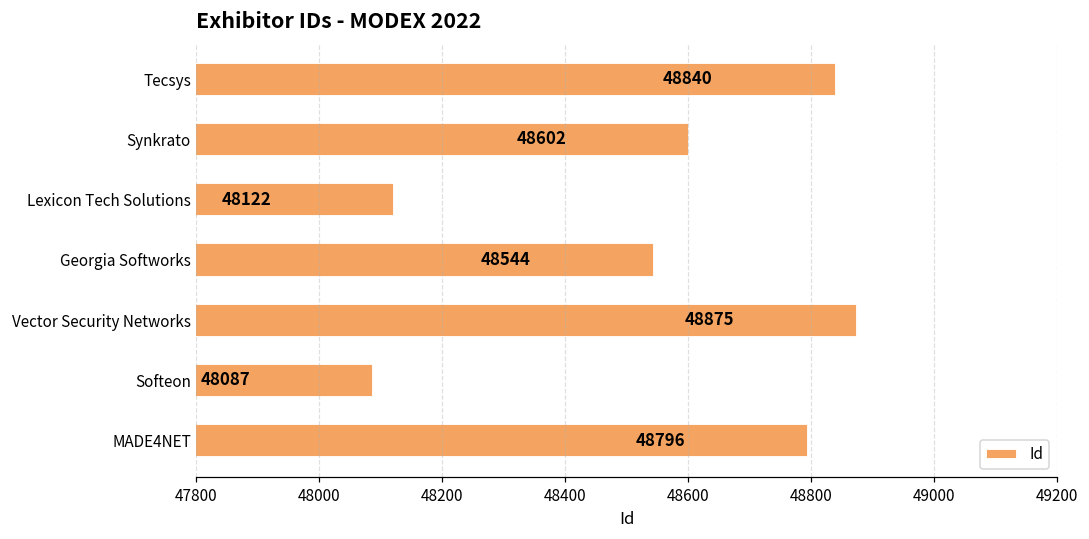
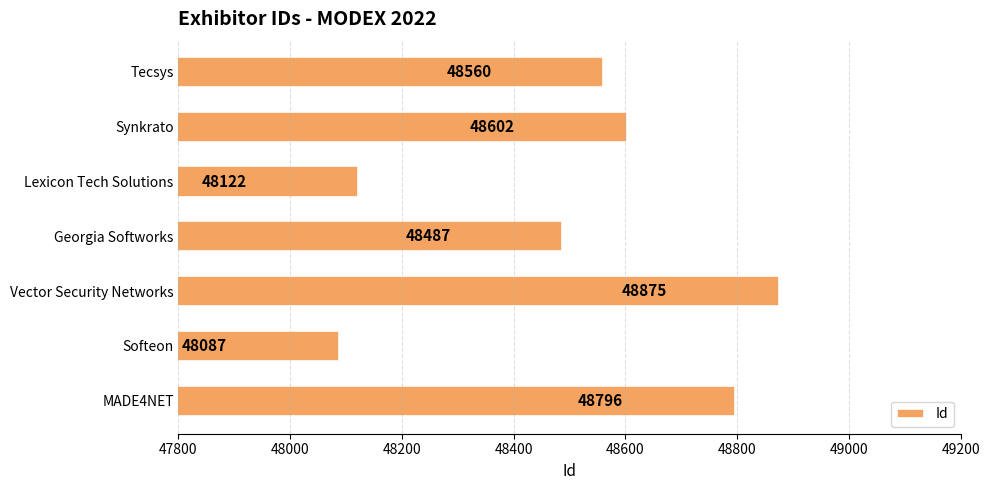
Tecsys: 48840 -> 48560
Georgia Softworks: 48544 -> 48487
